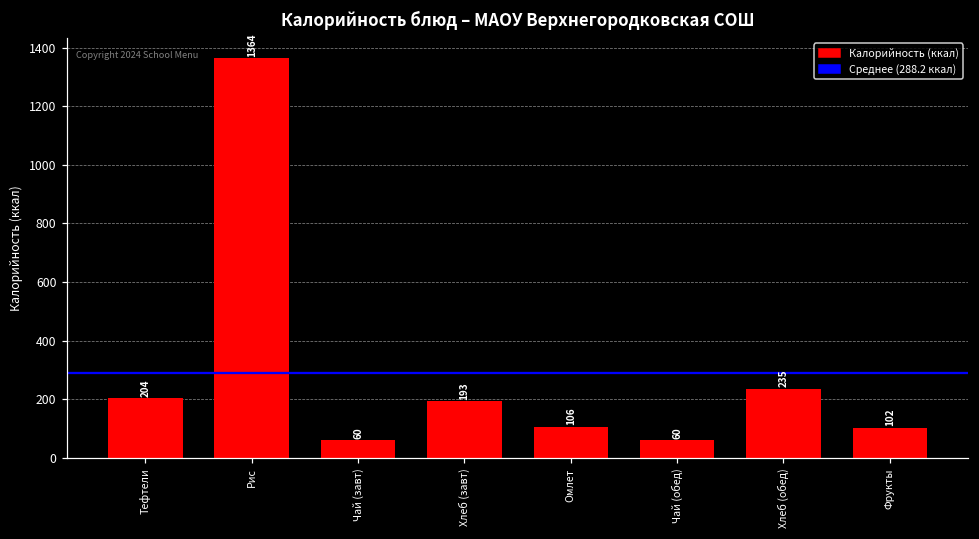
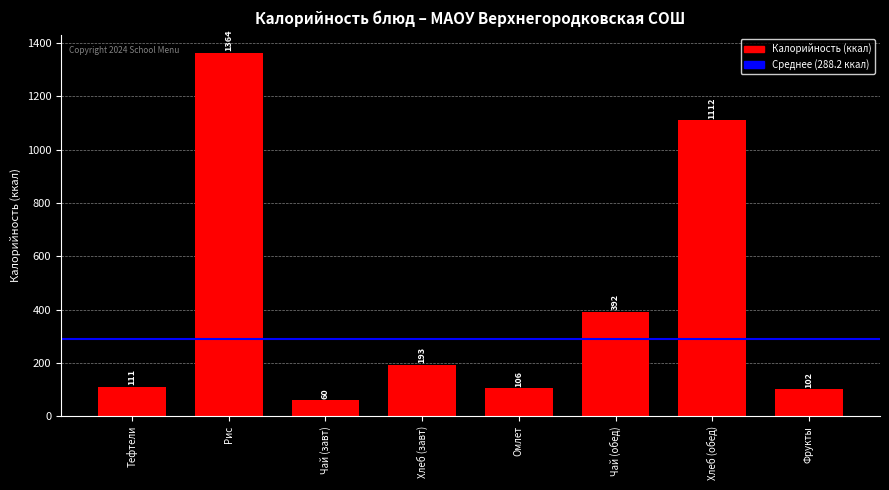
Тефтели: 204 -> 111
Чай (обед): 60 -> 392
Хлеб (обед): 235 -> 1112
